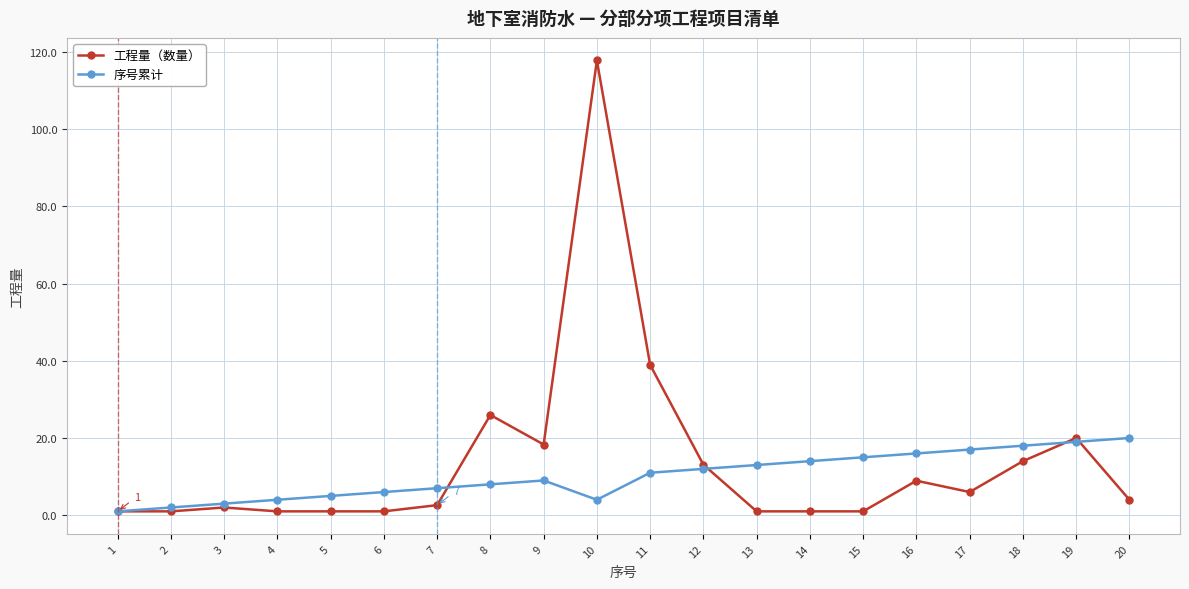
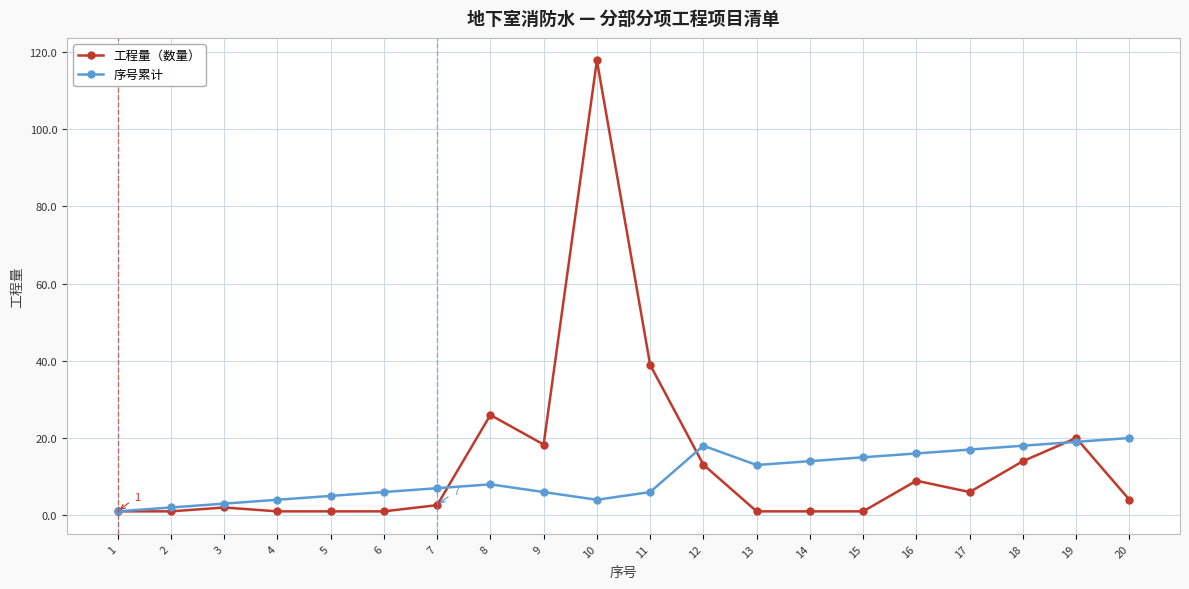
序号累计, 9: 9 -> 6
序号累计, 11: 11 -> 6
序号累计, 12: 12 -> 18
